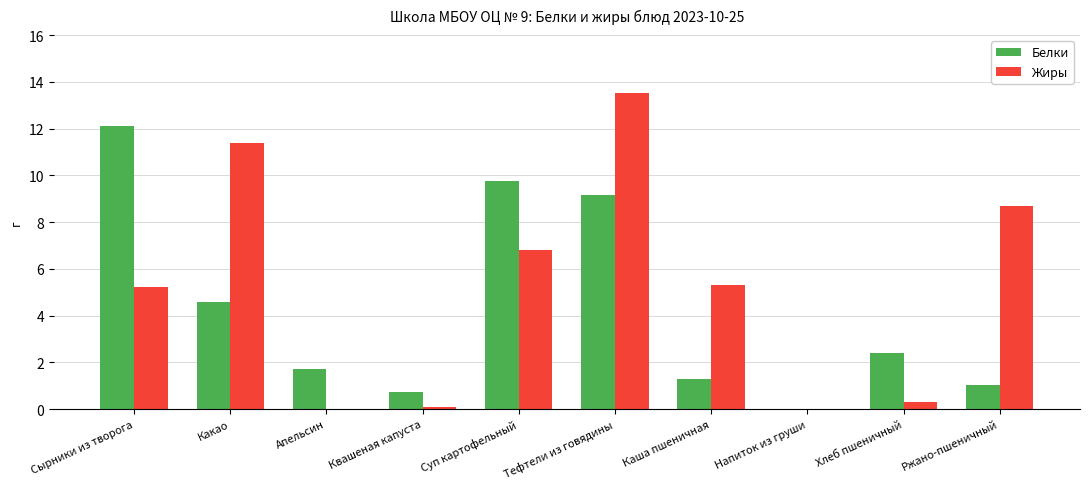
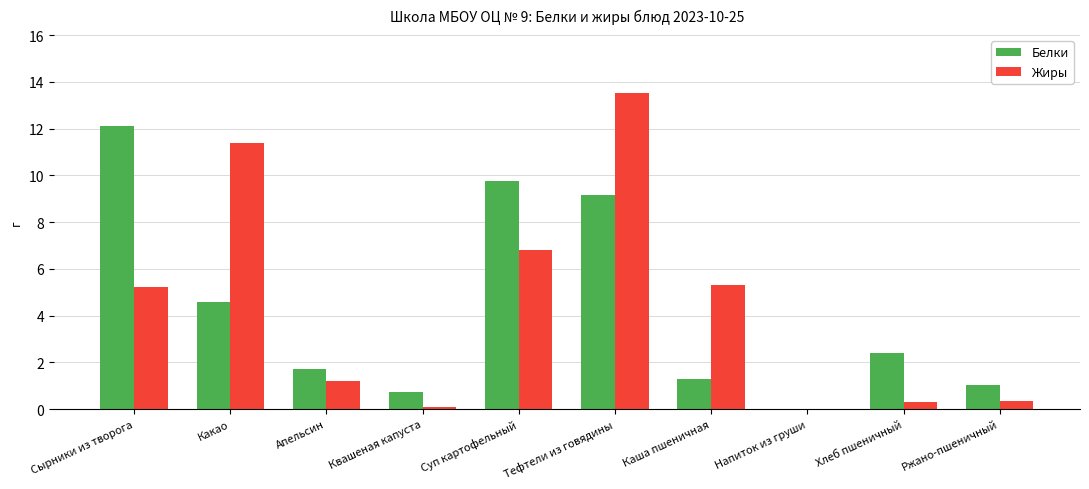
Жиры, Апельсин: 0.0 -> 1.2
Жиры, Ржано-пшеничный: 8.7 -> 0.4
